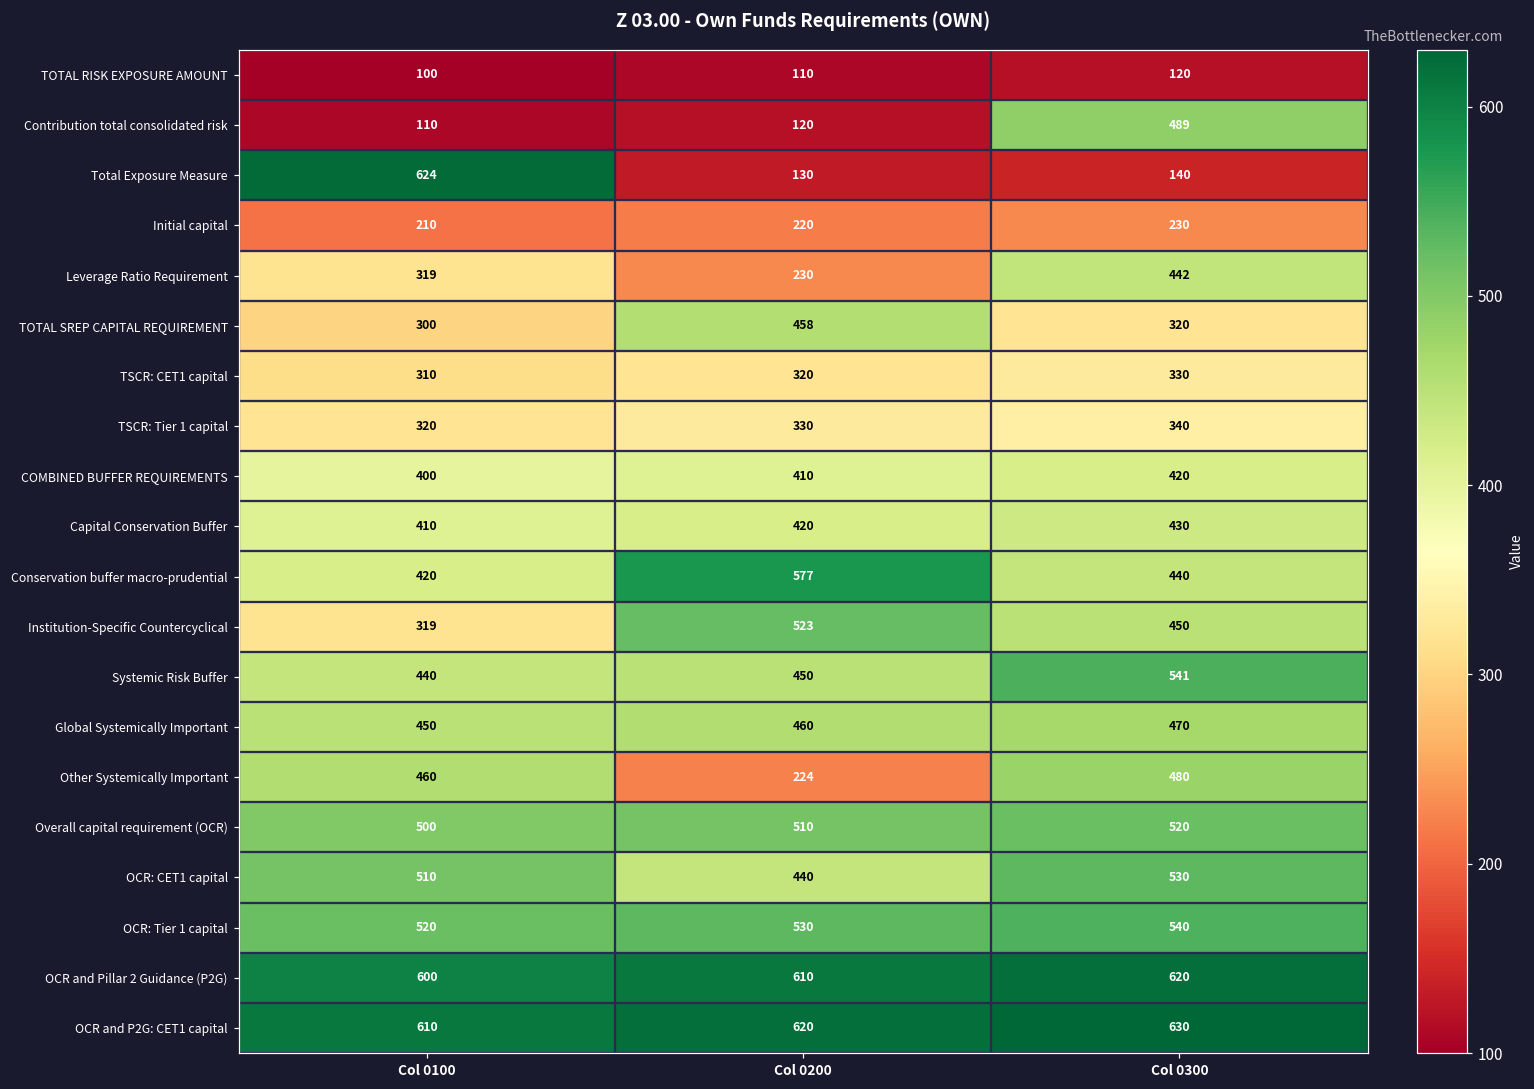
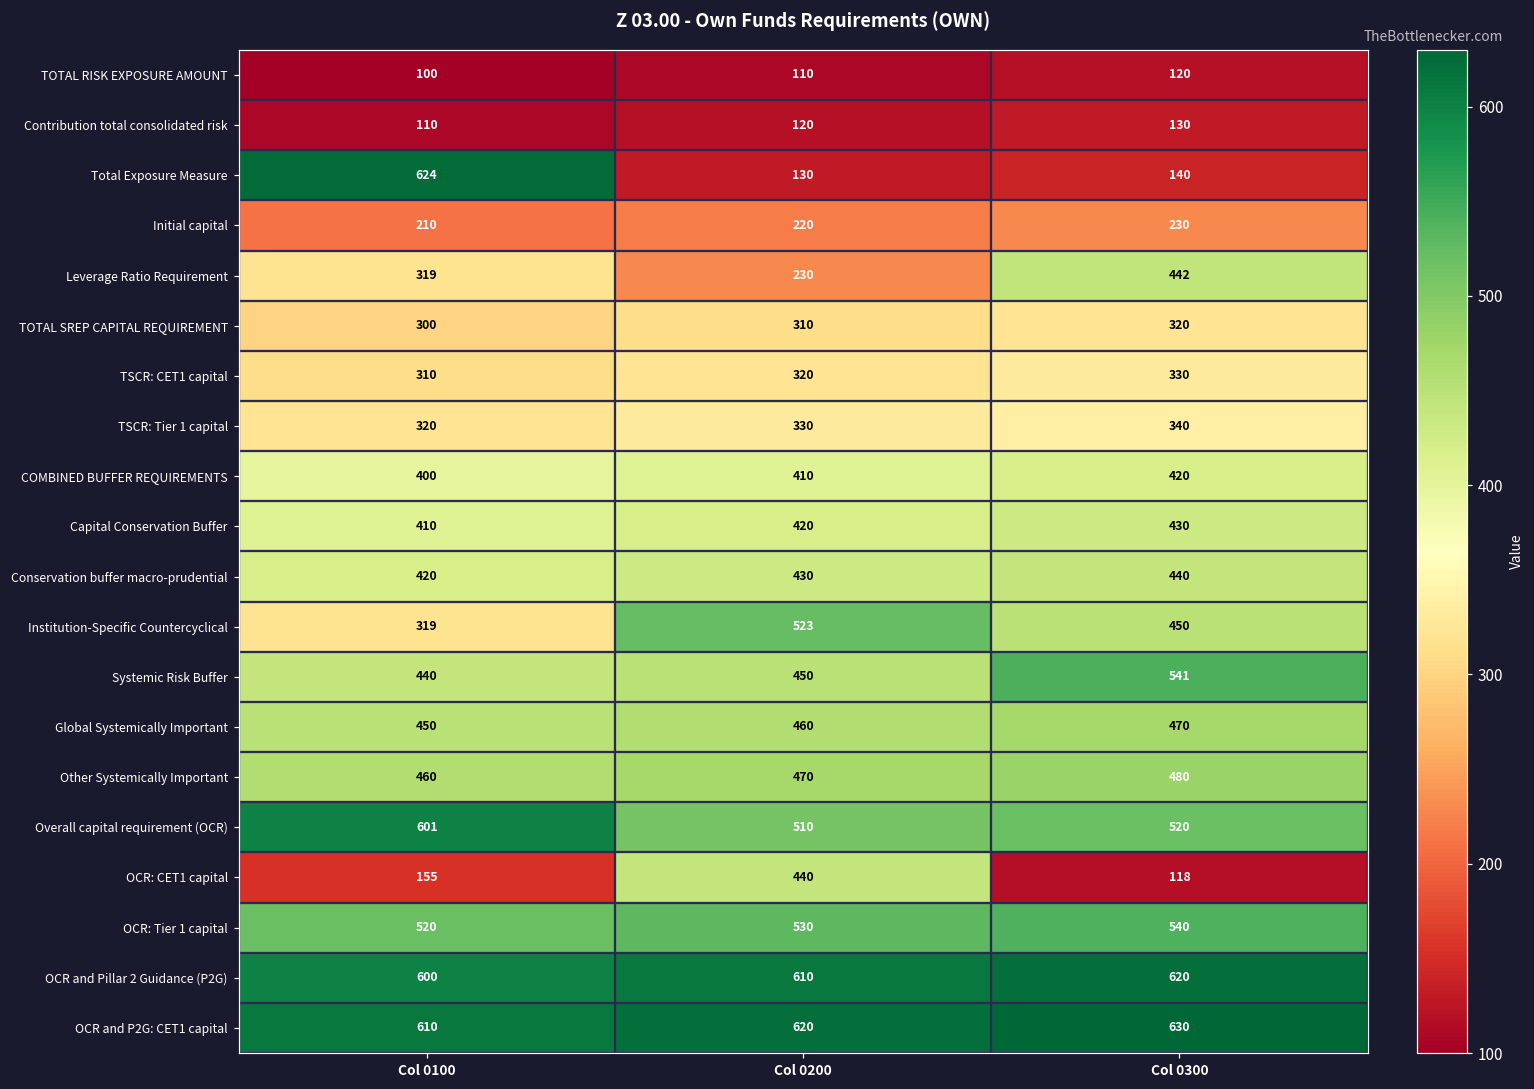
Contribution total consolidated risk, Col 0300: 489 -> 130
TOTAL SREP CAPITAL REQUIREMENT, Col 0200: 458 -> 310
Conservation buffer macro-prudential, Col 0200: 577 -> 430
Other Systemically Important, Col 0200: 224 -> 470
Overall capital requirement (OCR), Col 0100: 500 -> 601
OCR: CET1 capital, Col 0100: 510 -> 155
OCR: CET1 capital, Col 0300: 530 -> 118
